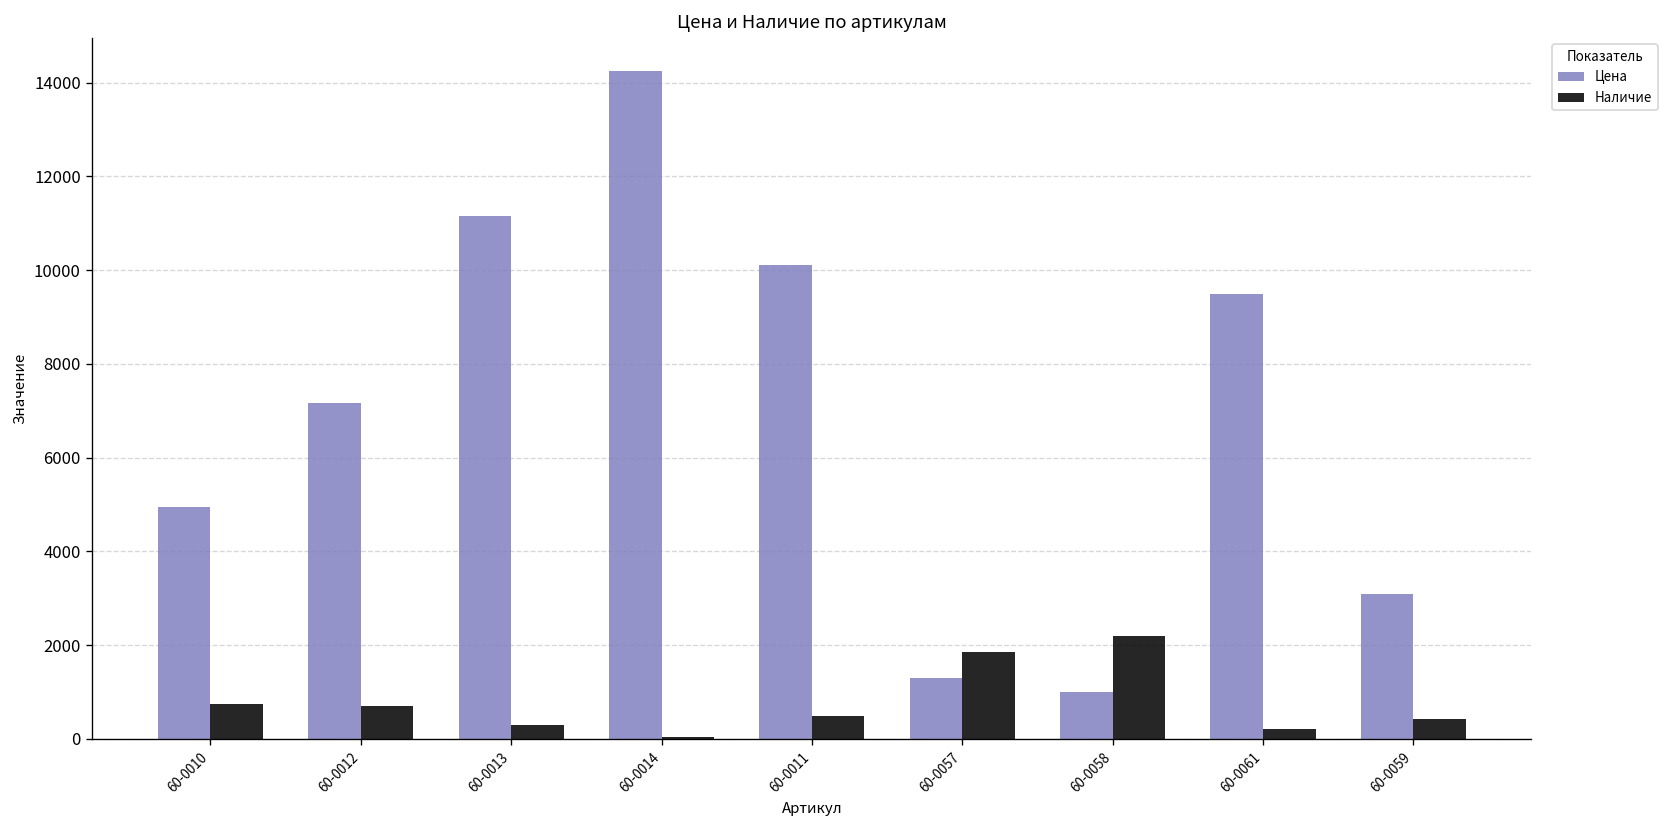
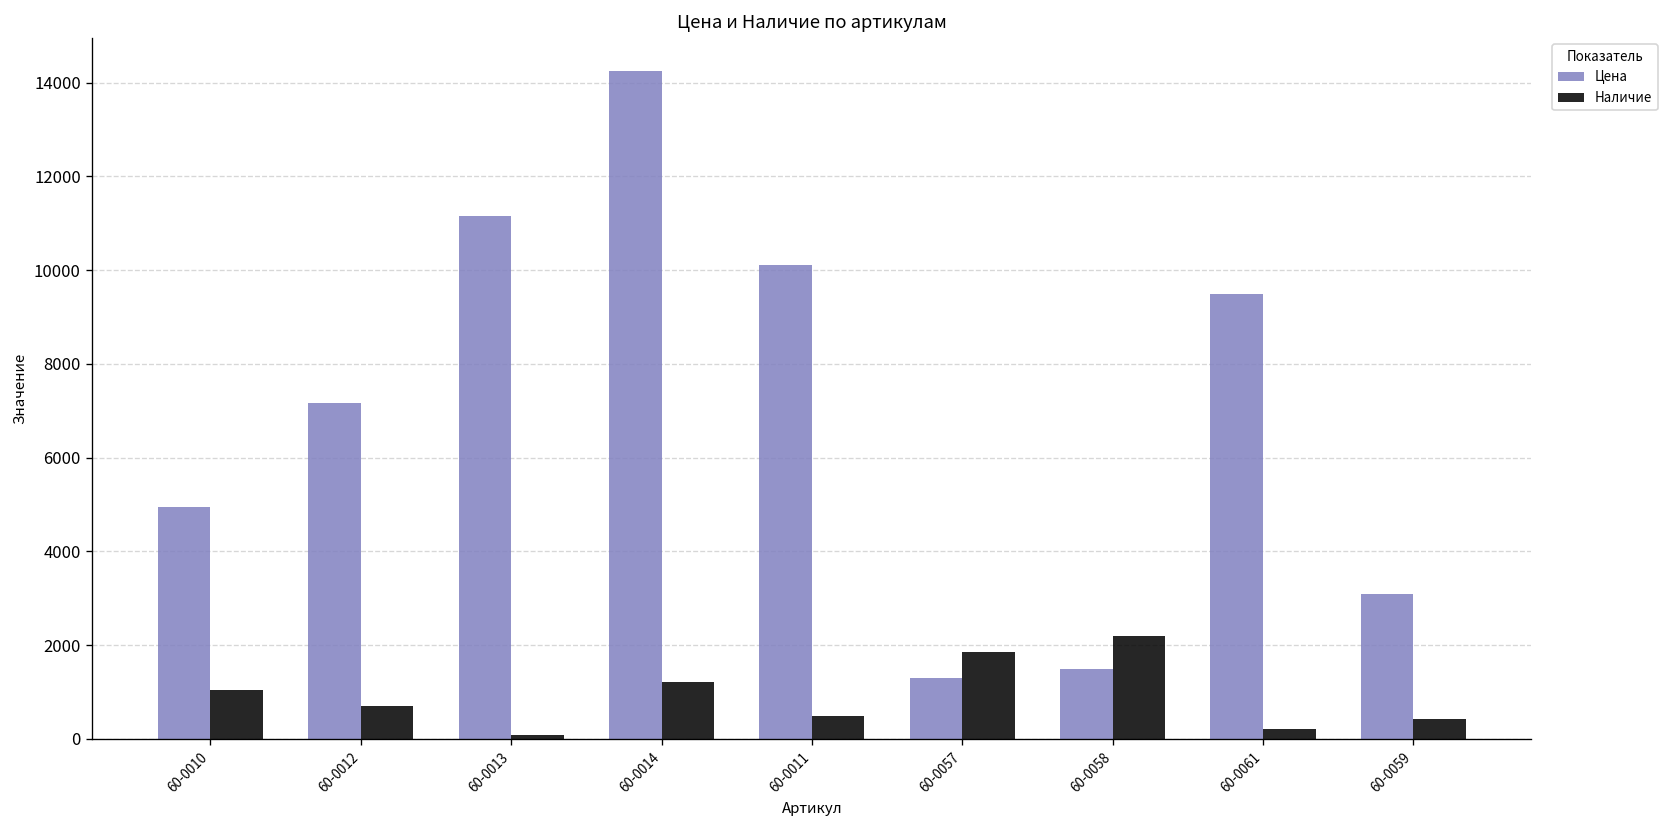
Наличие, 60-0010: 700 -> 1000
Наличие, 60-0013: 300 -> 100
Наличие, 60-0014: 0 -> 1200
Цена, 60-0058: 1000 -> 1500
